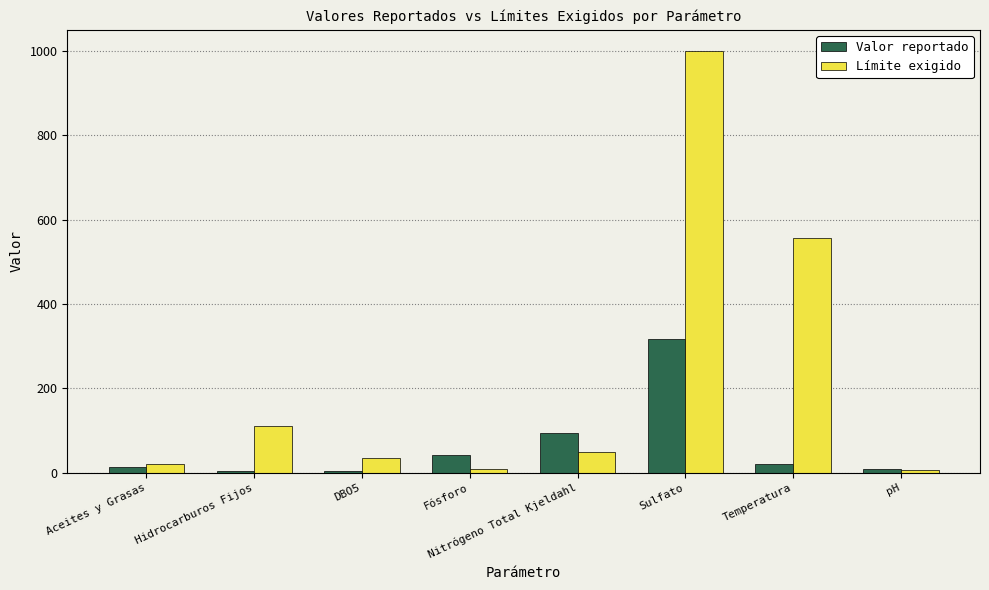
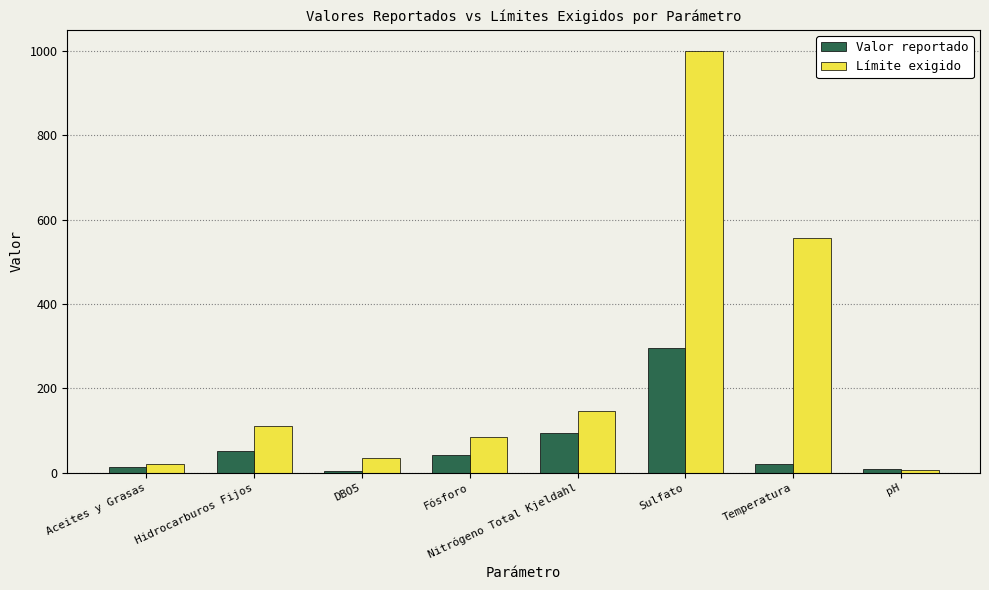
Valor reportado, Hidrocarburos Fijos: 10 -> 50
Límite exigido, Fósforo: 10 -> 80
Límite exigido, Nitrógeno Total Kjeldahl: 50 -> 150
Valor reportado, Sulfato: 320 -> 290
